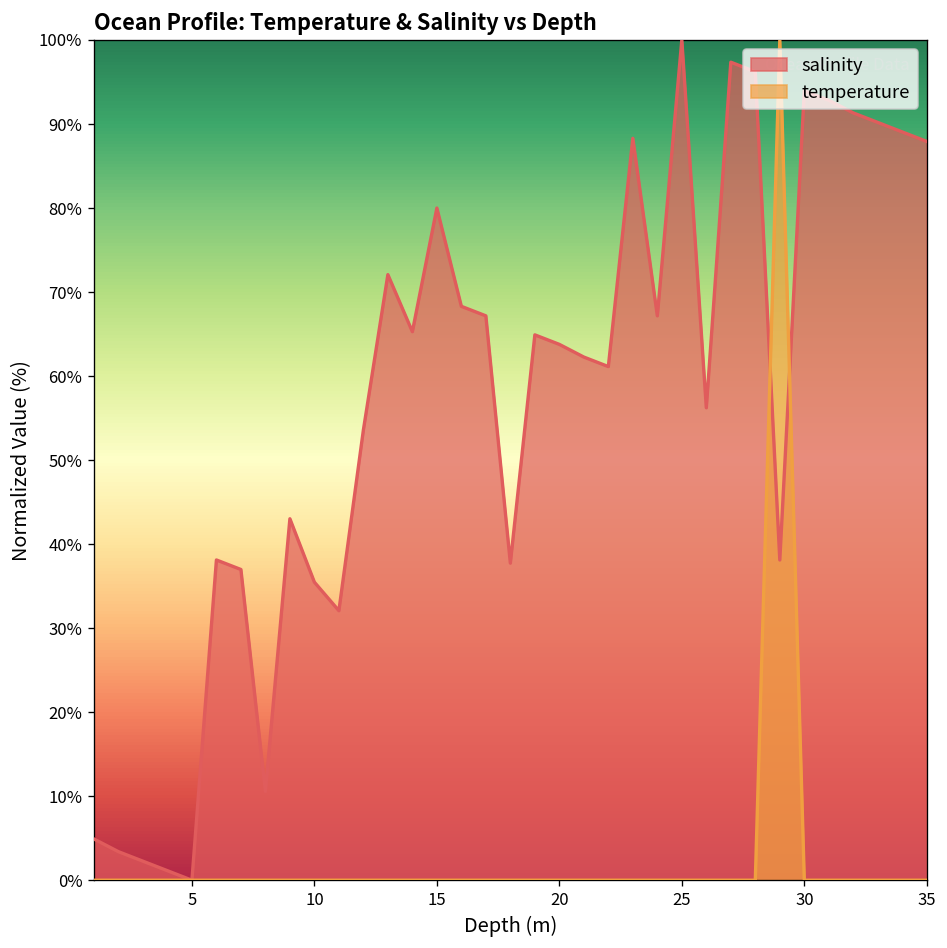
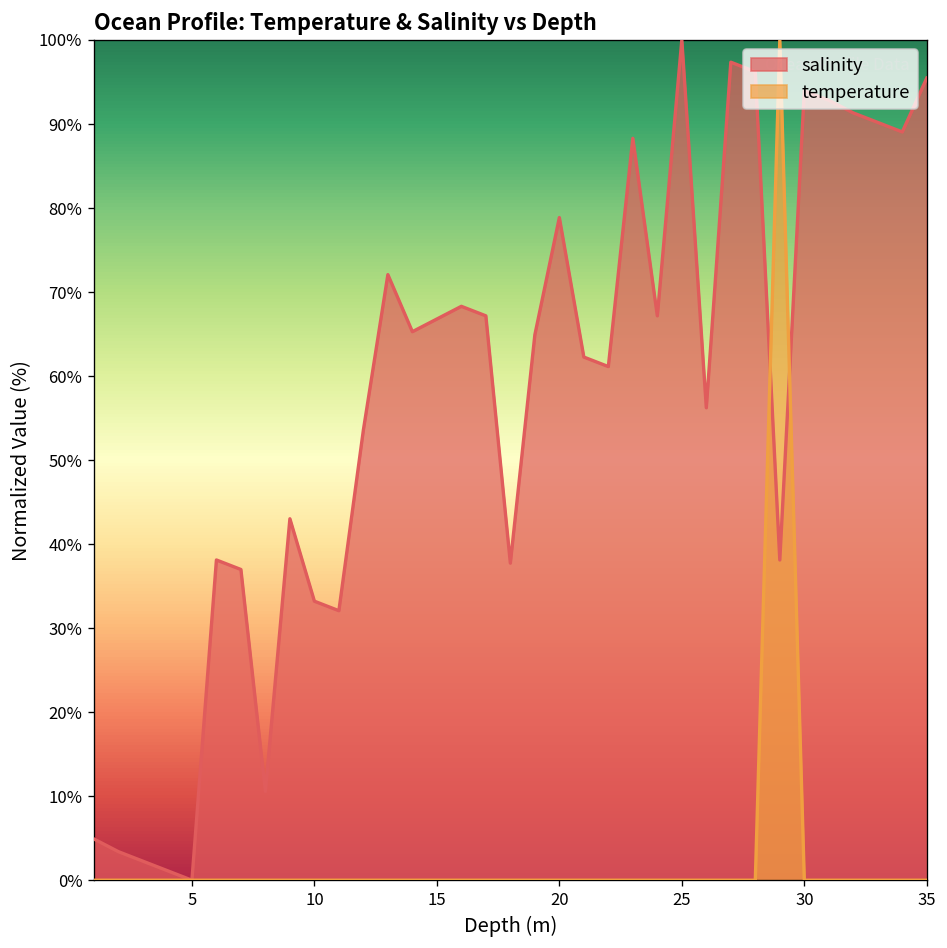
salinity, 10: 35% -> 33%
salinity, 15: 80% -> 67%
salinity, 20: 64% -> 79%
salinity, 35: 88% -> 95%
